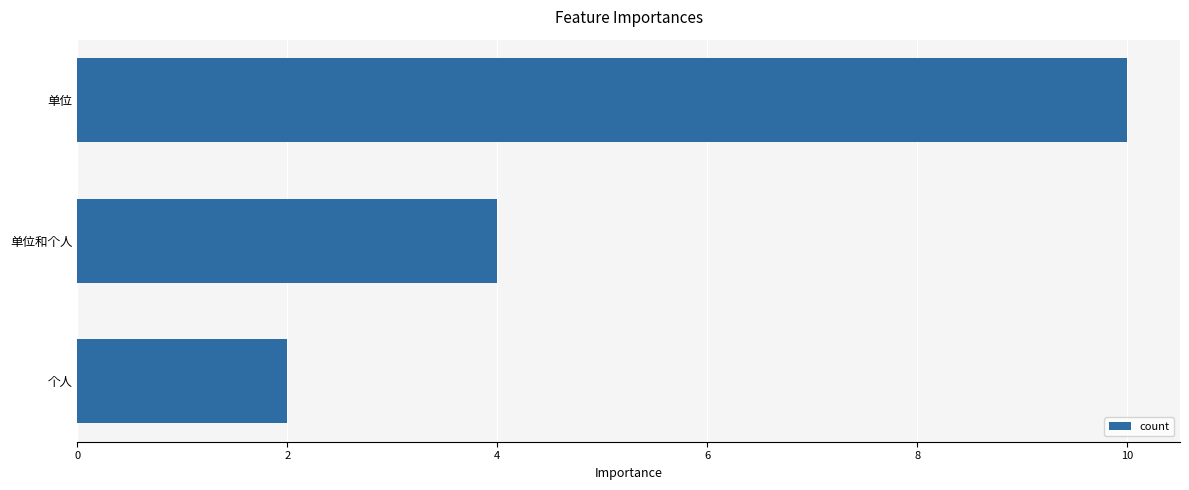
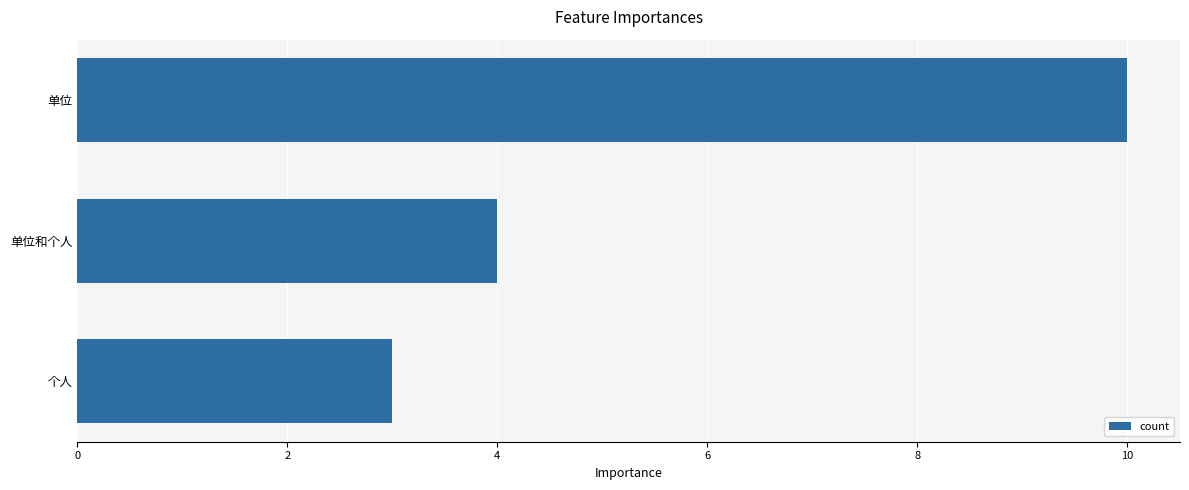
个人: 2 -> 3
